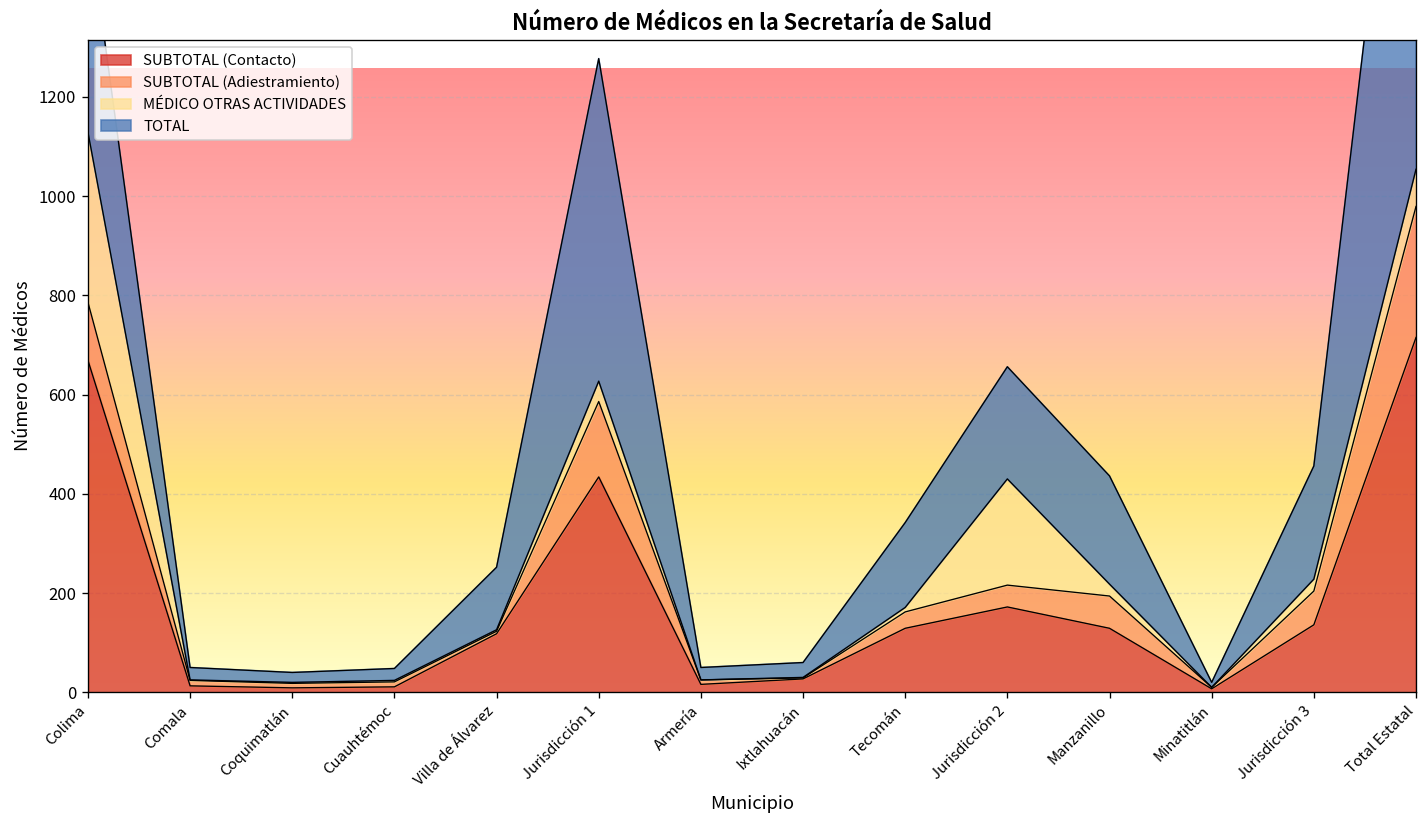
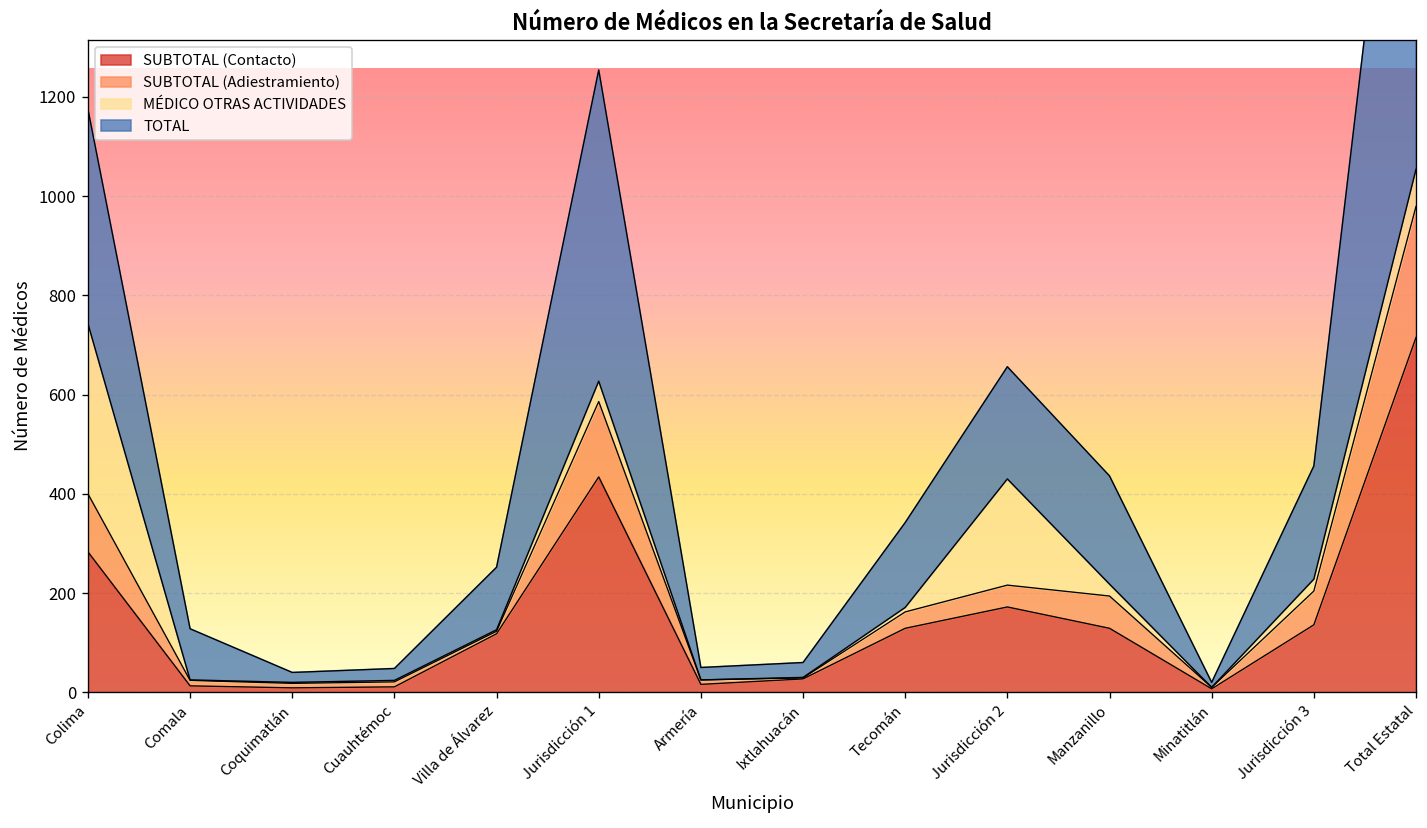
SUBTOTAL (Contacto), Colima: 670 -> 280
TOTAL, Comala: 30 -> 100
TOTAL, Jurisdicción 1: 650 -> 630
